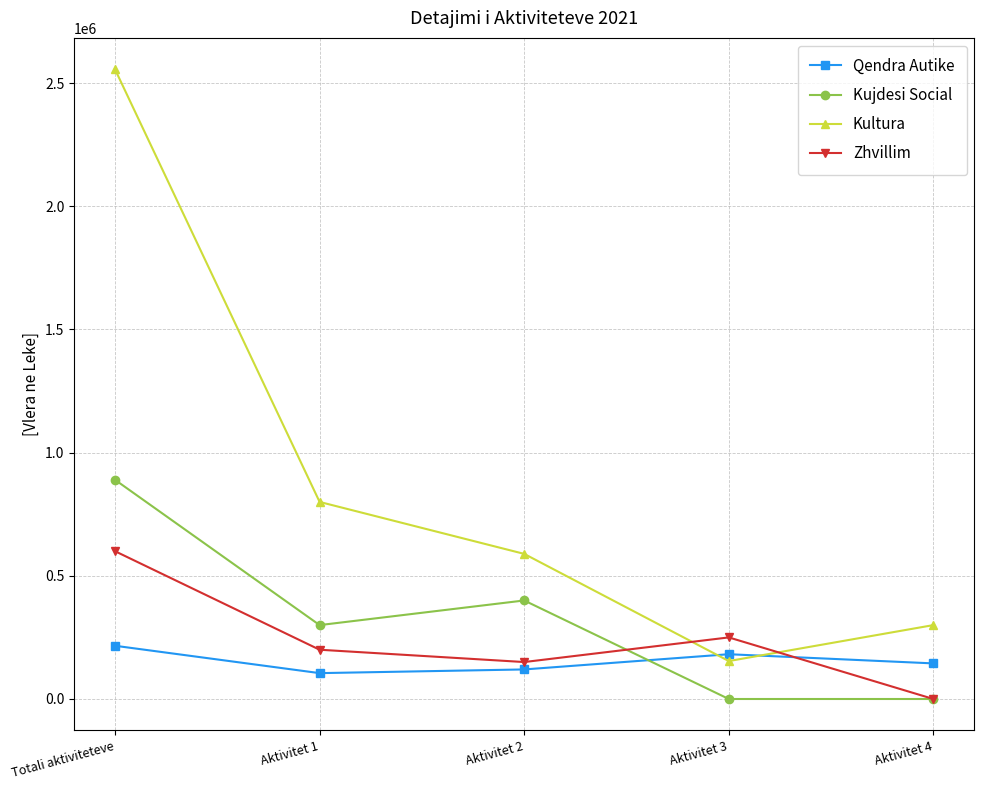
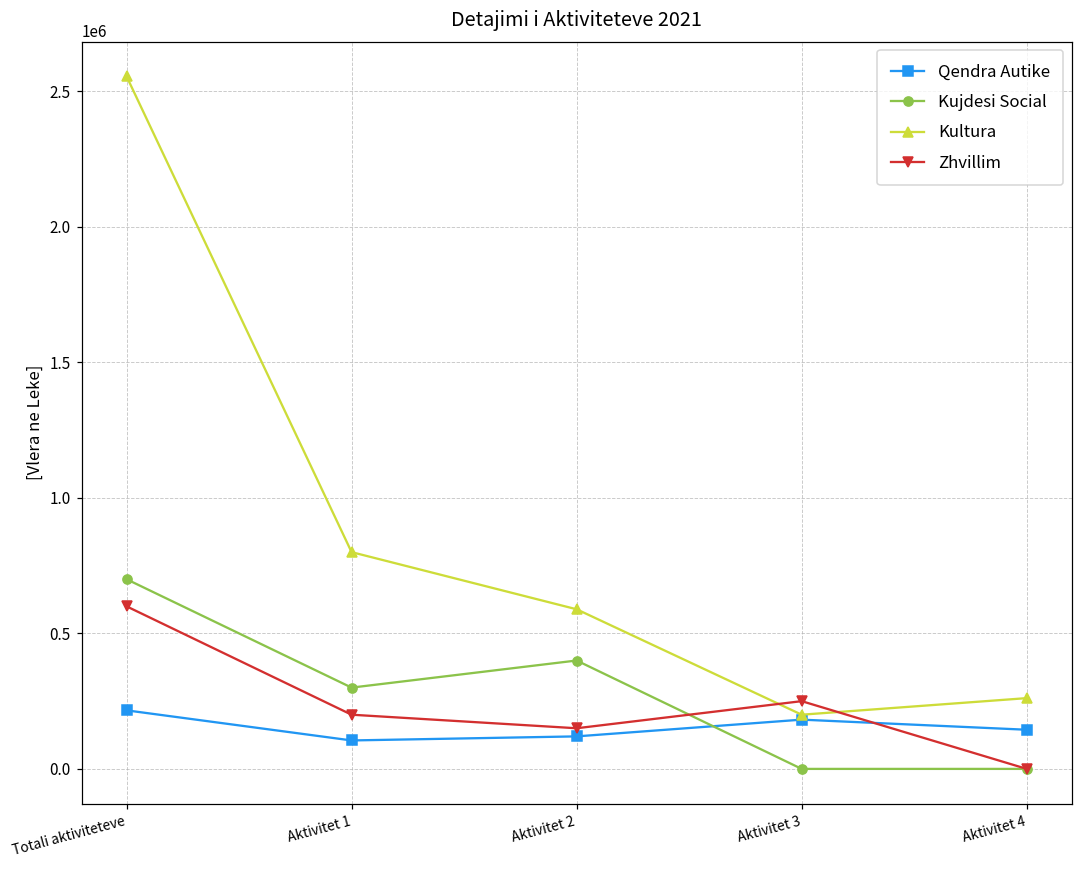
Kujdesi Social, Totali aktiviteteve: 890000 -> 700000
Kultura, Aktivitet 3: 150000 -> 200000
Kultura, Aktivitet 4: 300000 -> 260000
